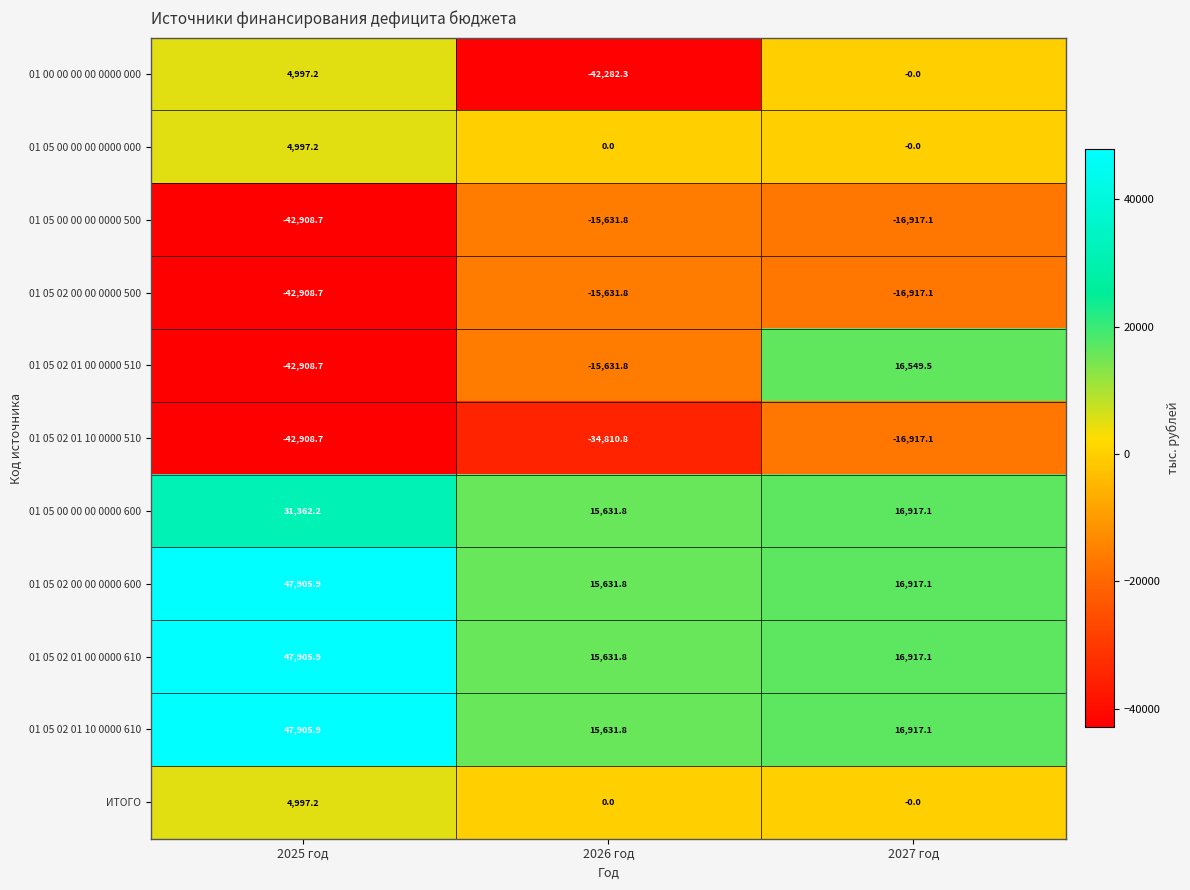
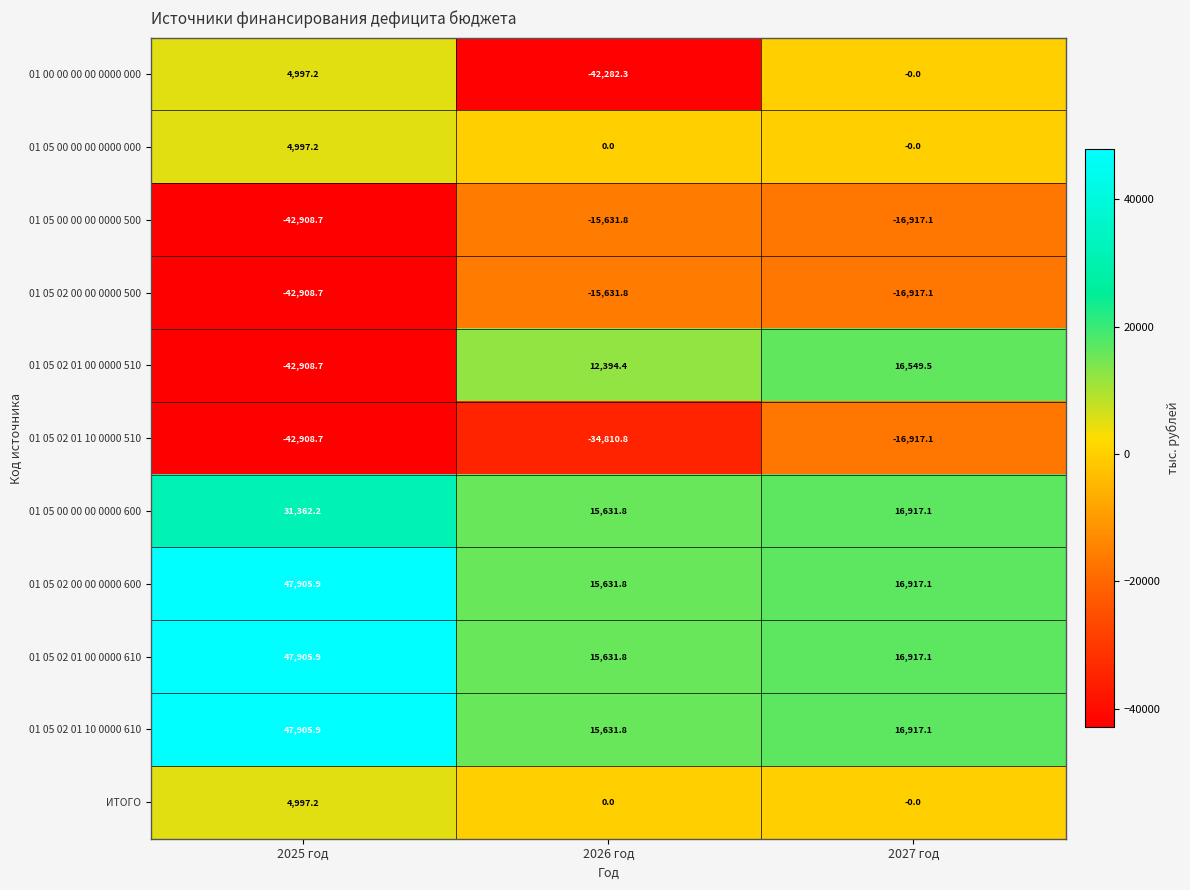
01 05 02 01 00 0000 510, 2026 год: -15,631.8 -> 12,394.4
